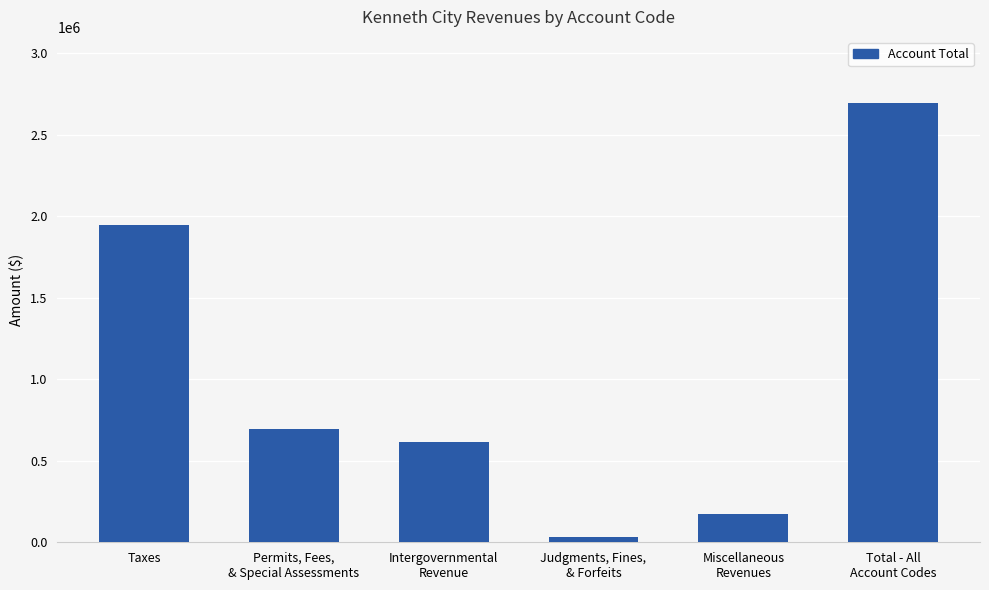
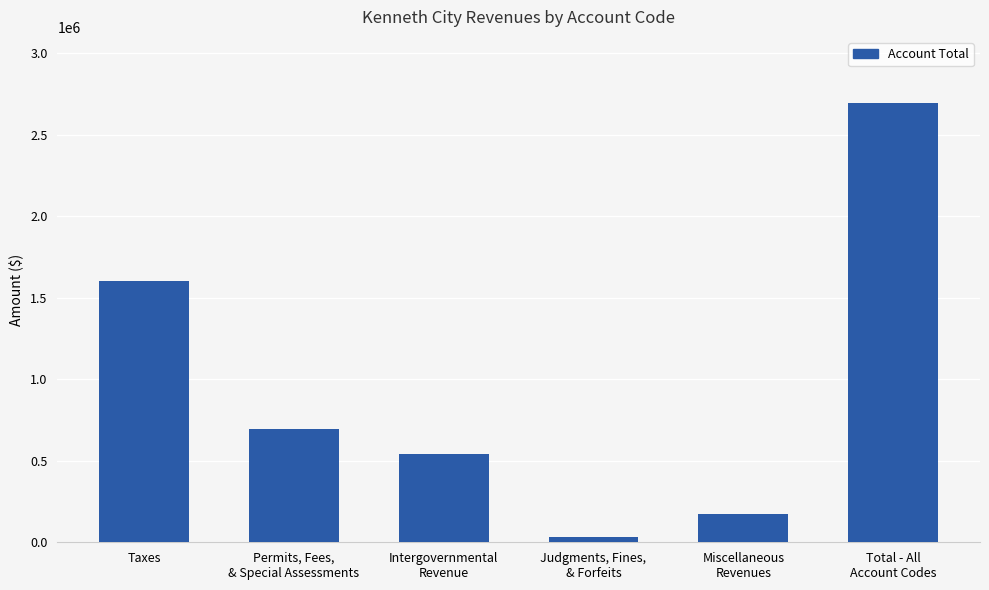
Taxes: 1950000 -> 1600000
Intergovernmental Revenue: 620000 -> 540000
